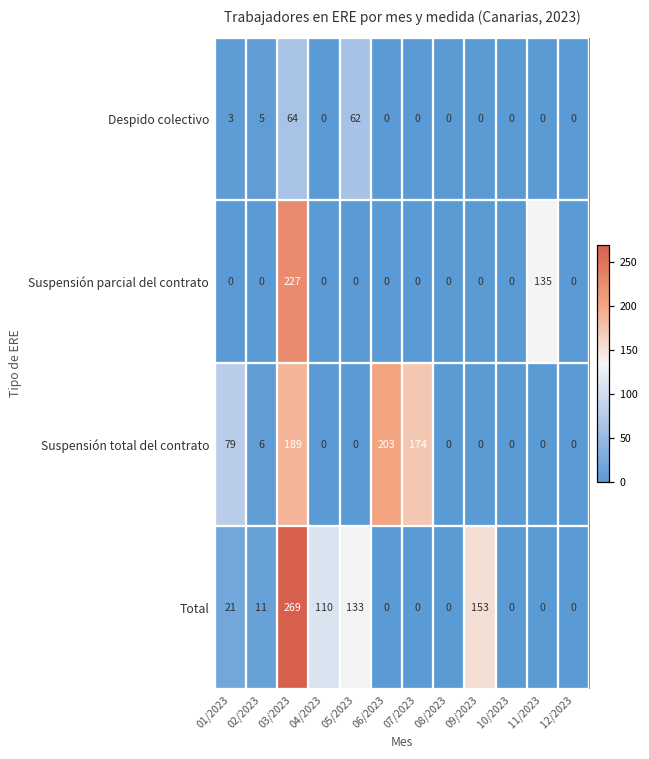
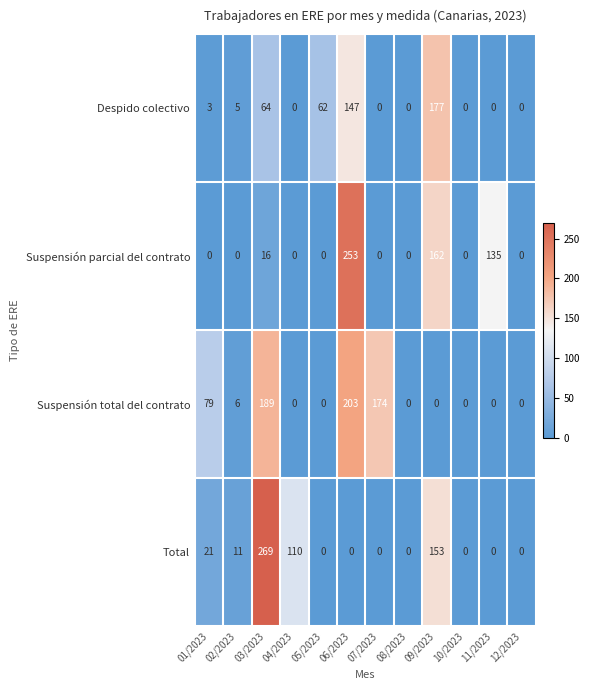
Despido colectivo, 06/2023: 0 -> 147
Despido colectivo, 09/2023: 0 -> 177
Suspensión parcial del contrato, 03/2023: 227 -> 16
Suspensión parcial del contrato, 06/2023: 0 -> 253
Suspensión parcial del contrato, 09/2023: 0 -> 162
Total, 05/2023: 133 -> 0
